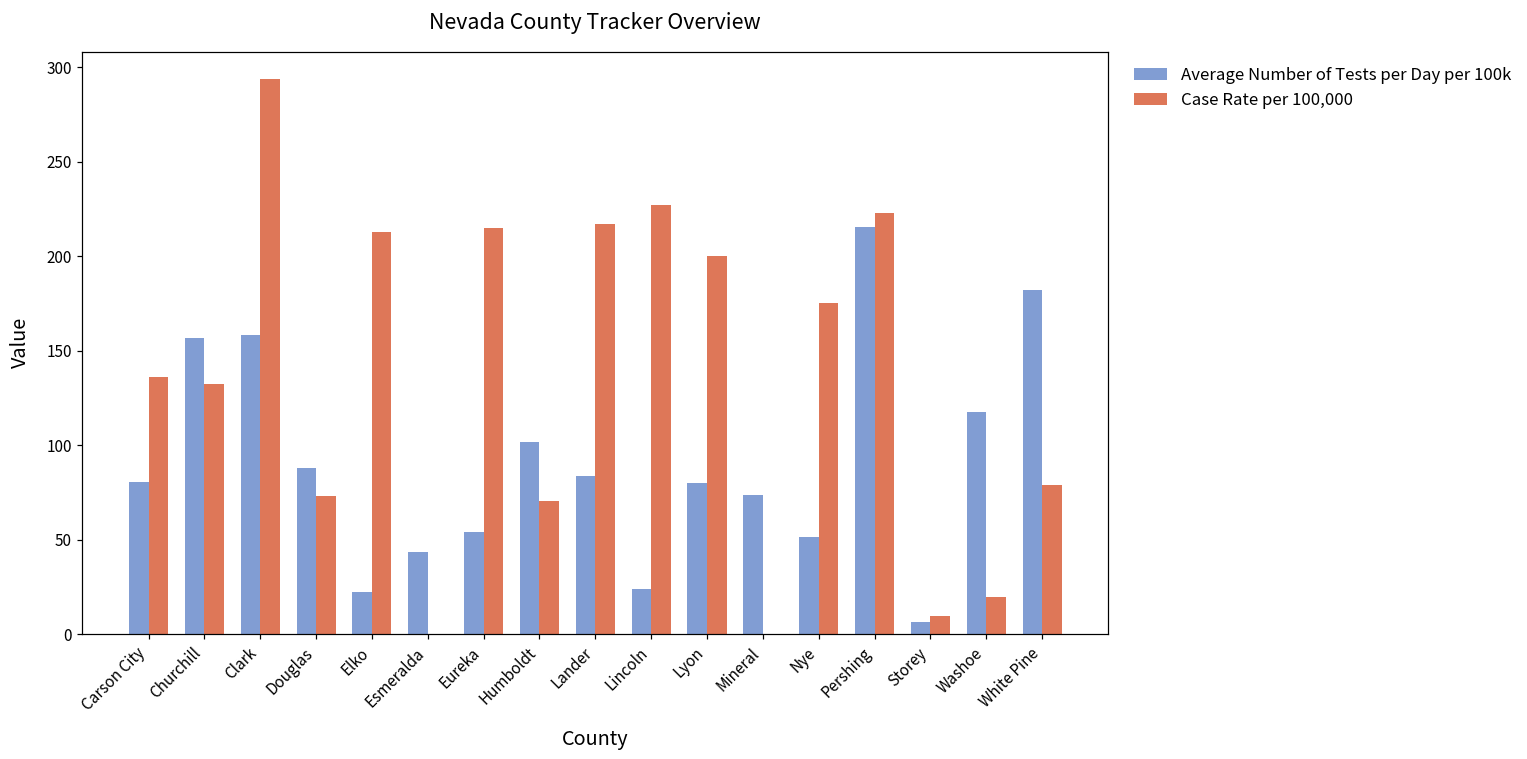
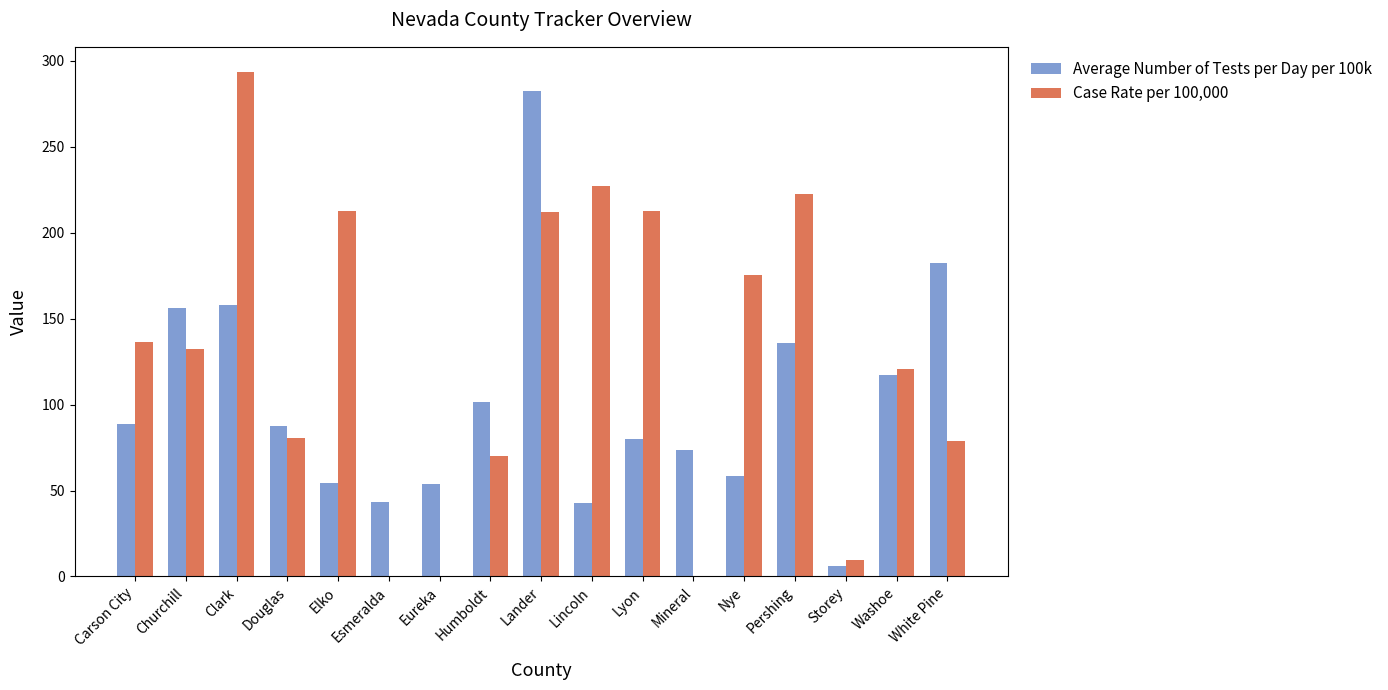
Average Number of Tests per Day per 100k, Carson City: 80 -> 89
Case Rate per 100,000, Douglas: 73 -> 80
Average Number of Tests per Day per 100k, Elko: 22 -> 54
Case Rate per 100,000, Eureka: 215 -> 0
Average Number of Tests per Day per 100k, Lander: 83 -> 282
Case Rate per 100,000, Lander: 217 -> 212
Average Number of Tests per Day per 100k, Lincoln: 24 -> 43
Case Rate per 100,000, Lyon: 200 -> 213
Average Number of Tests per Day per 100k, Nye: 51 -> 58
Average Number of Tests per Day per 100k, Pershing: 215 -> 136
Case Rate per 100,000, Washoe: 20 -> 121
